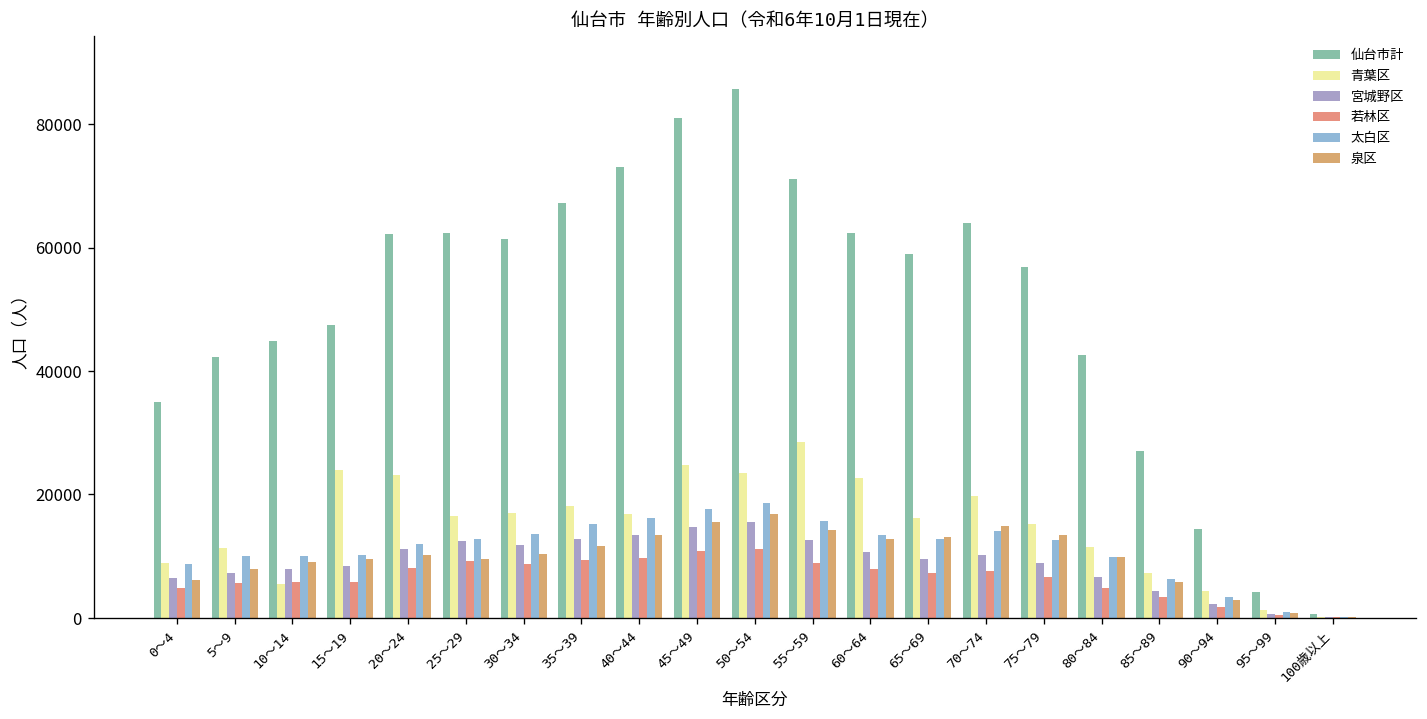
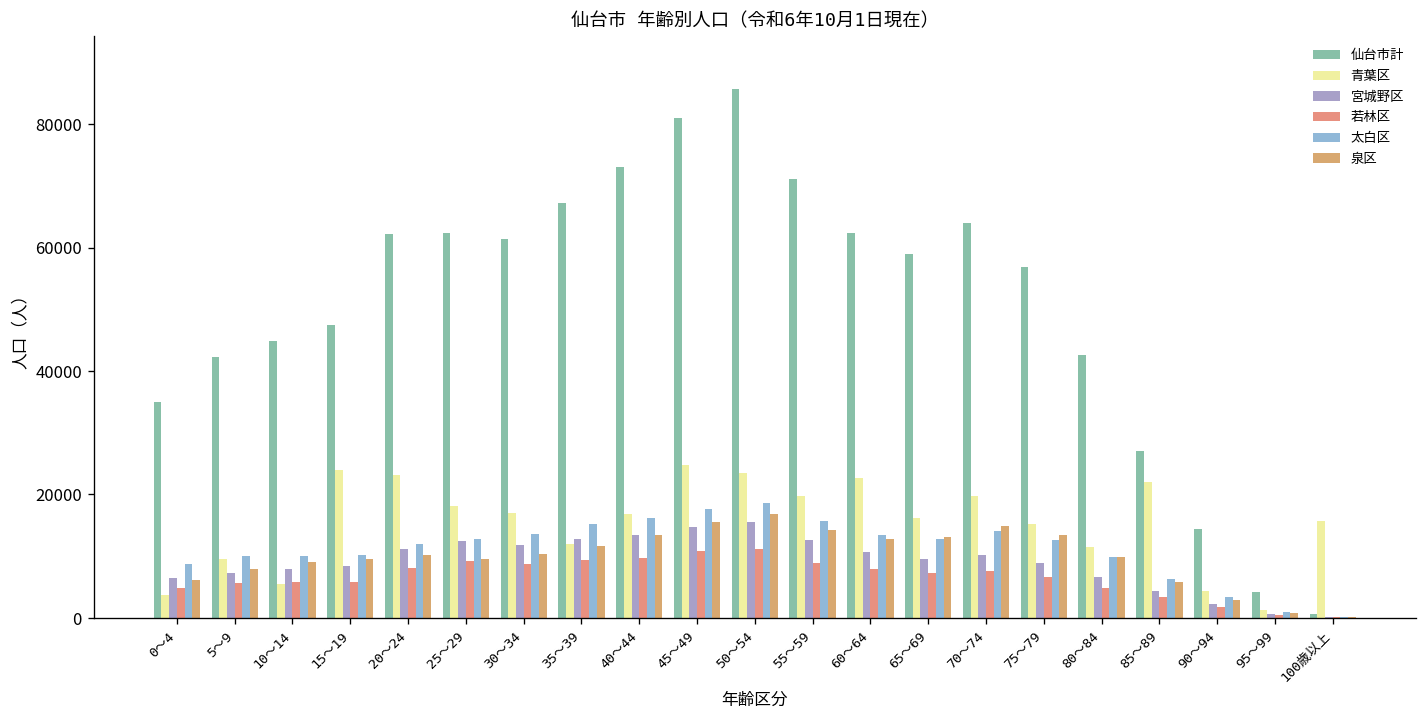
青葉区, 0～4: 9000 -> 4000
青葉区, 5～9: 11000 -> 9000
青葉区, 25～29: 16000 -> 18000
青葉区, 35～39: 18000 -> 12000
青葉区, 55～59: 28000 -> 20000
青葉区, 85～89: 7000 -> 22000
青葉区, 100歳以上: 0 -> 16000
